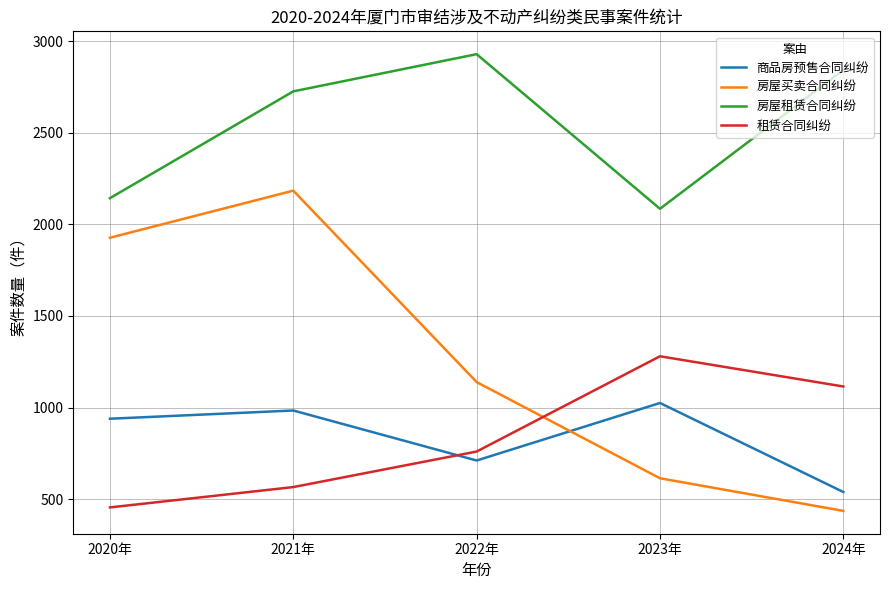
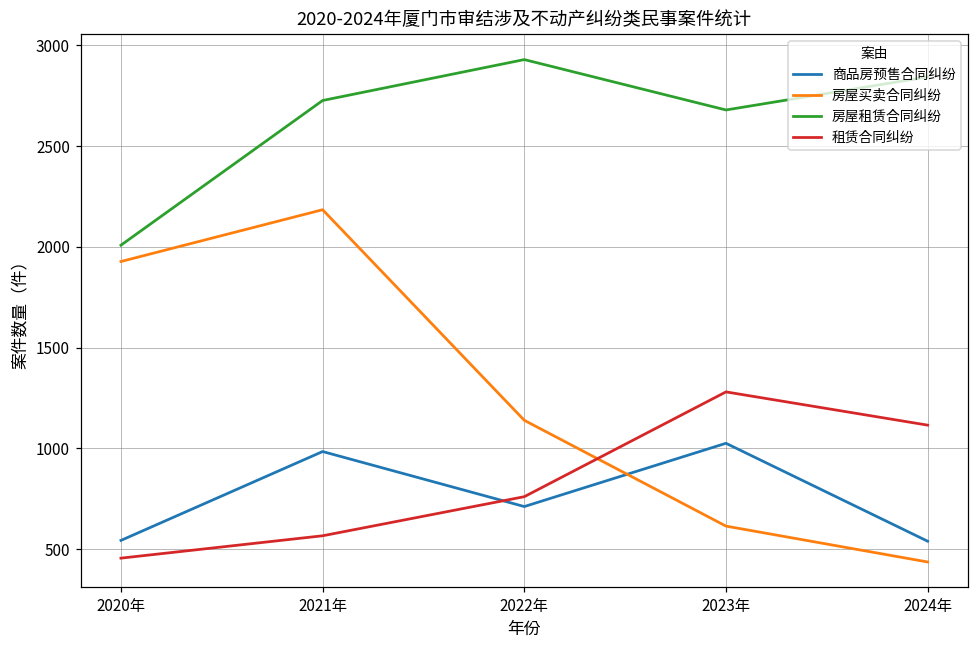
商品房预售合同纠纷, 2020年: 940 -> 540
房屋租赁合同纠纷, 2020年: 2140 -> 2010
房屋租赁合同纠纷, 2023年: 2090 -> 2680
